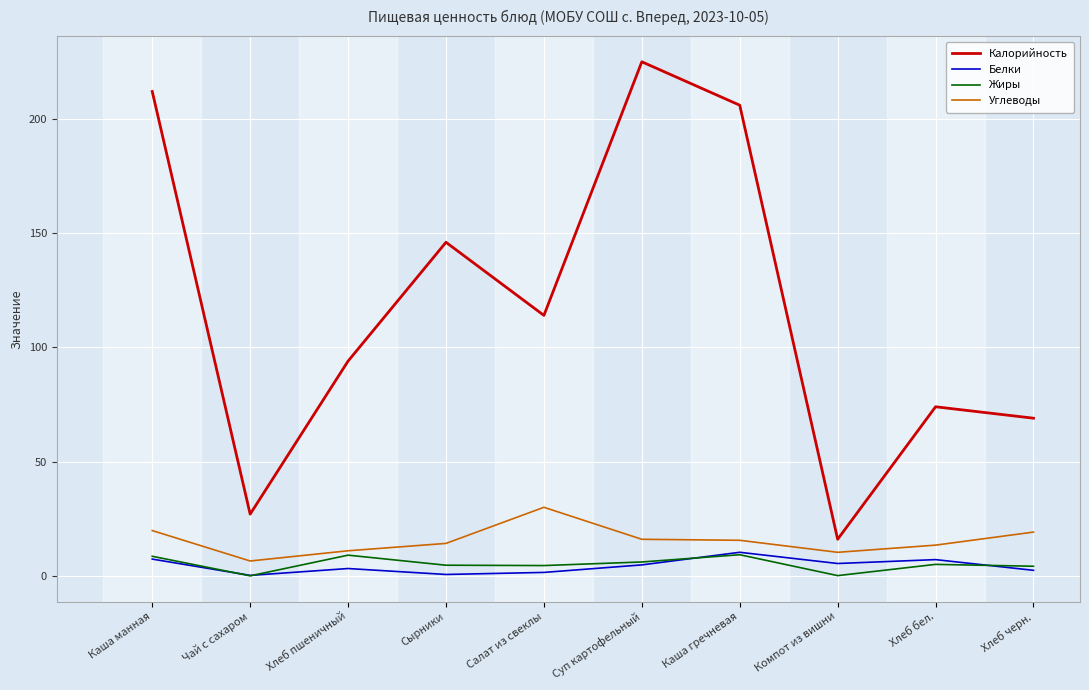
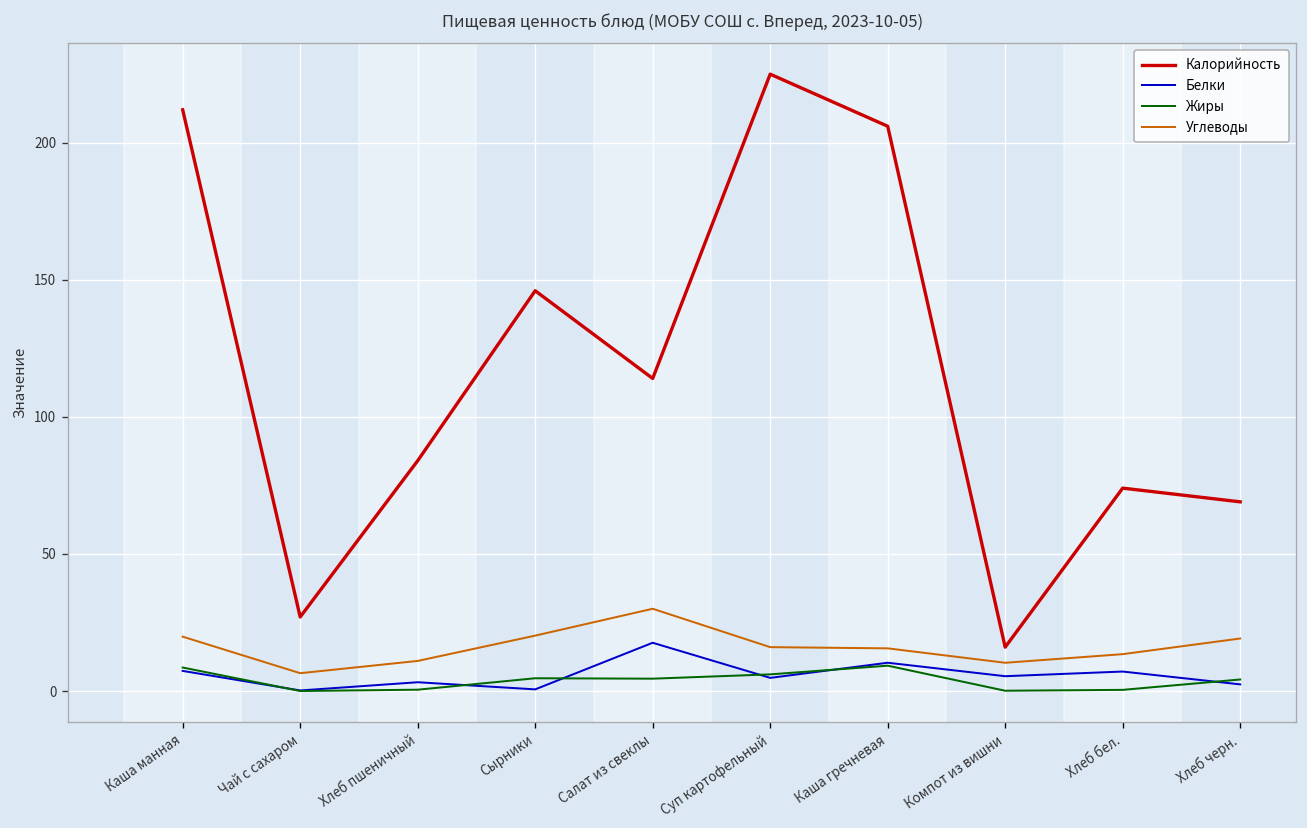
Калорийность, Хлеб пшеничный: 94 -> 84
Жиры, Хлеб пшеничный: 9 -> 0
Углеводы, Сырники: 14 -> 20
Белки, Салат из свеклы: 2 -> 18
Жиры, Хлеб бел.: 5 -> 0
